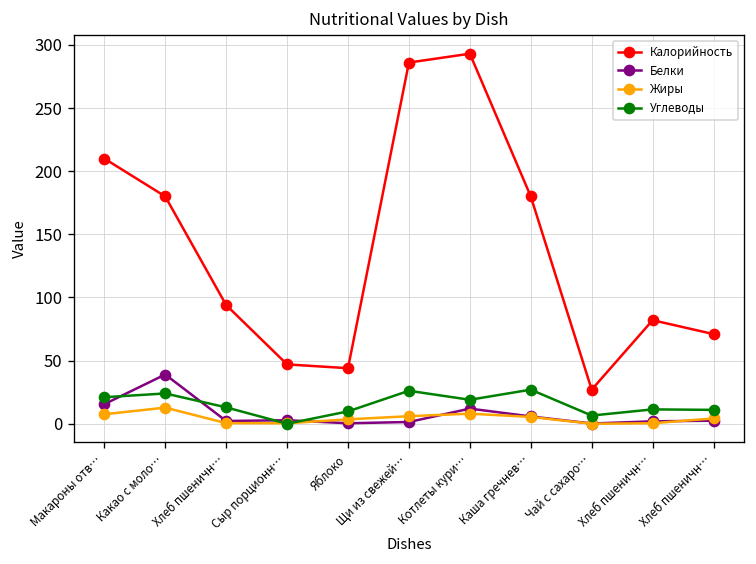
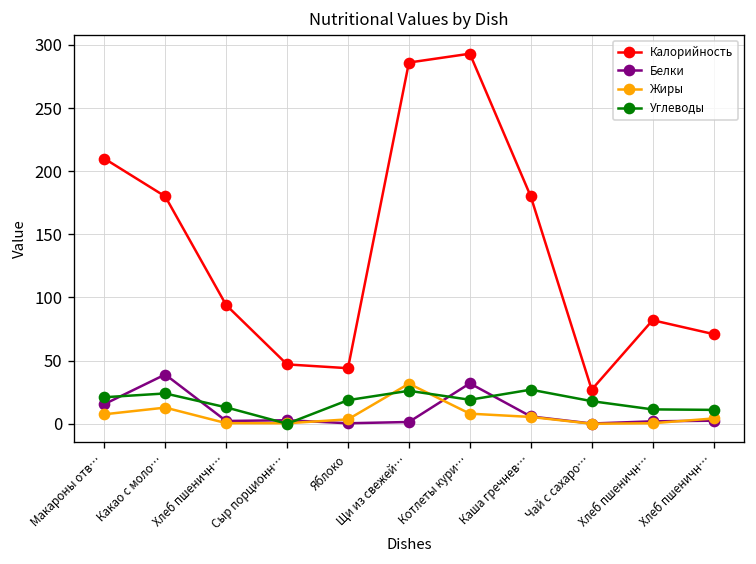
Углеводы, Яблоко: 10 -> 19
Жиры, Щи из свежей…: 6 -> 32
Белки, Котлеты кури…: 12 -> 32
Углеводы, Чай с сахаро…: 7 -> 18
